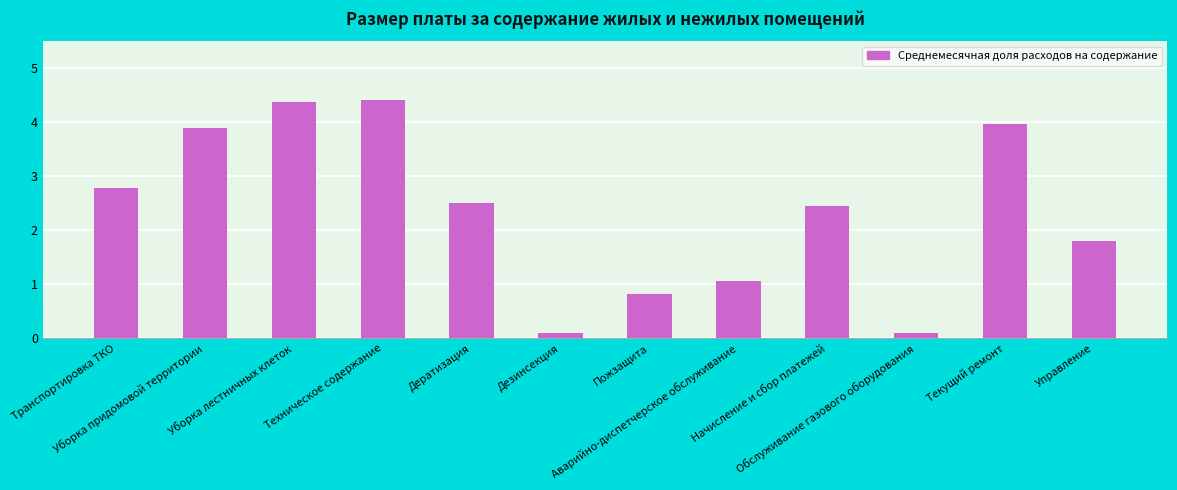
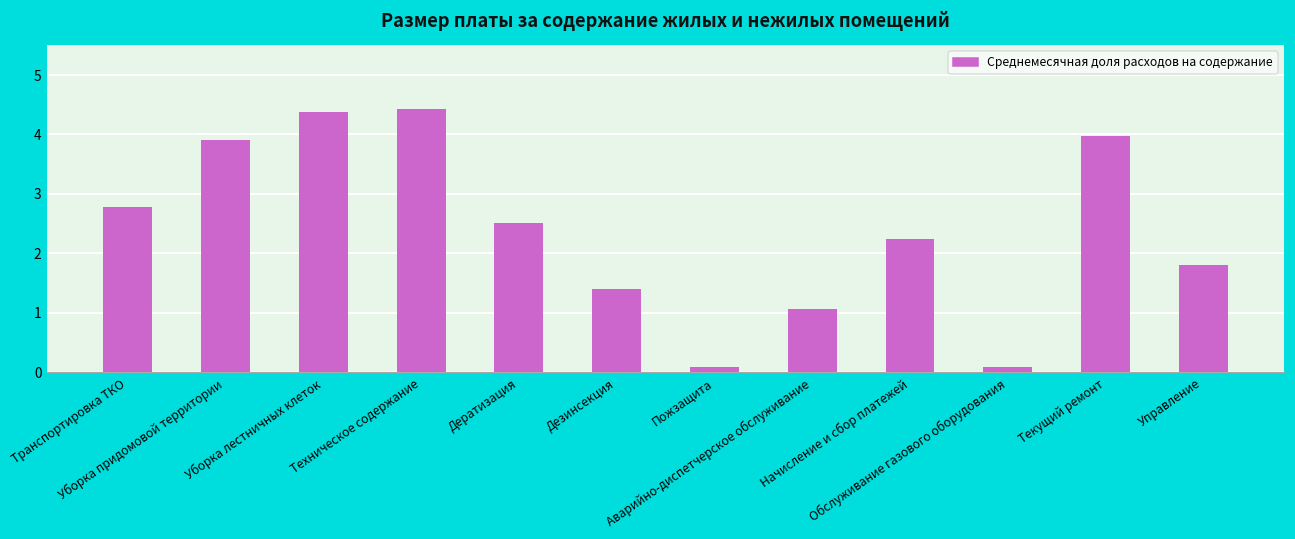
Дезинсекция: 0.1 -> 1.4
Пожзащита: 0.8 -> 0.1
Начисление и сбор платежей: 2.5 -> 2.2
